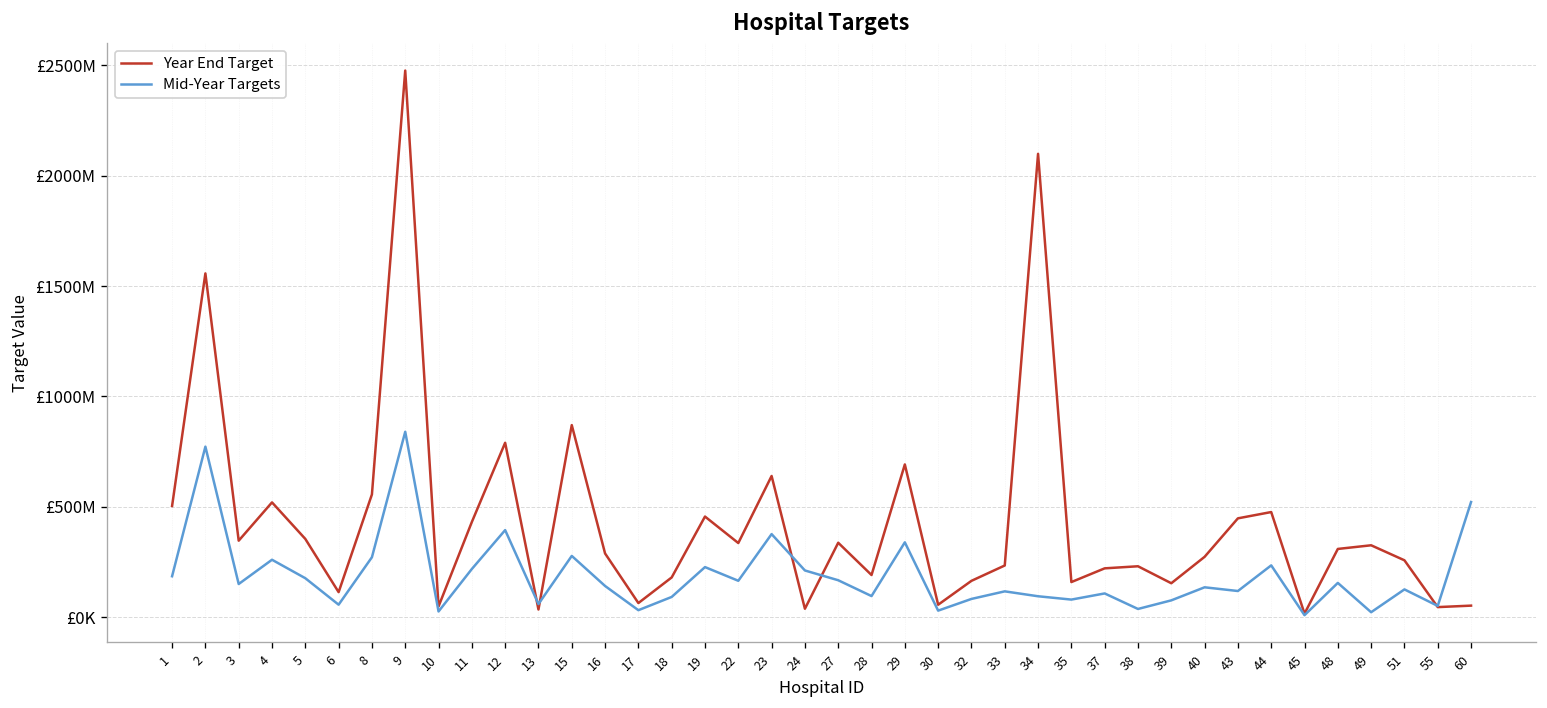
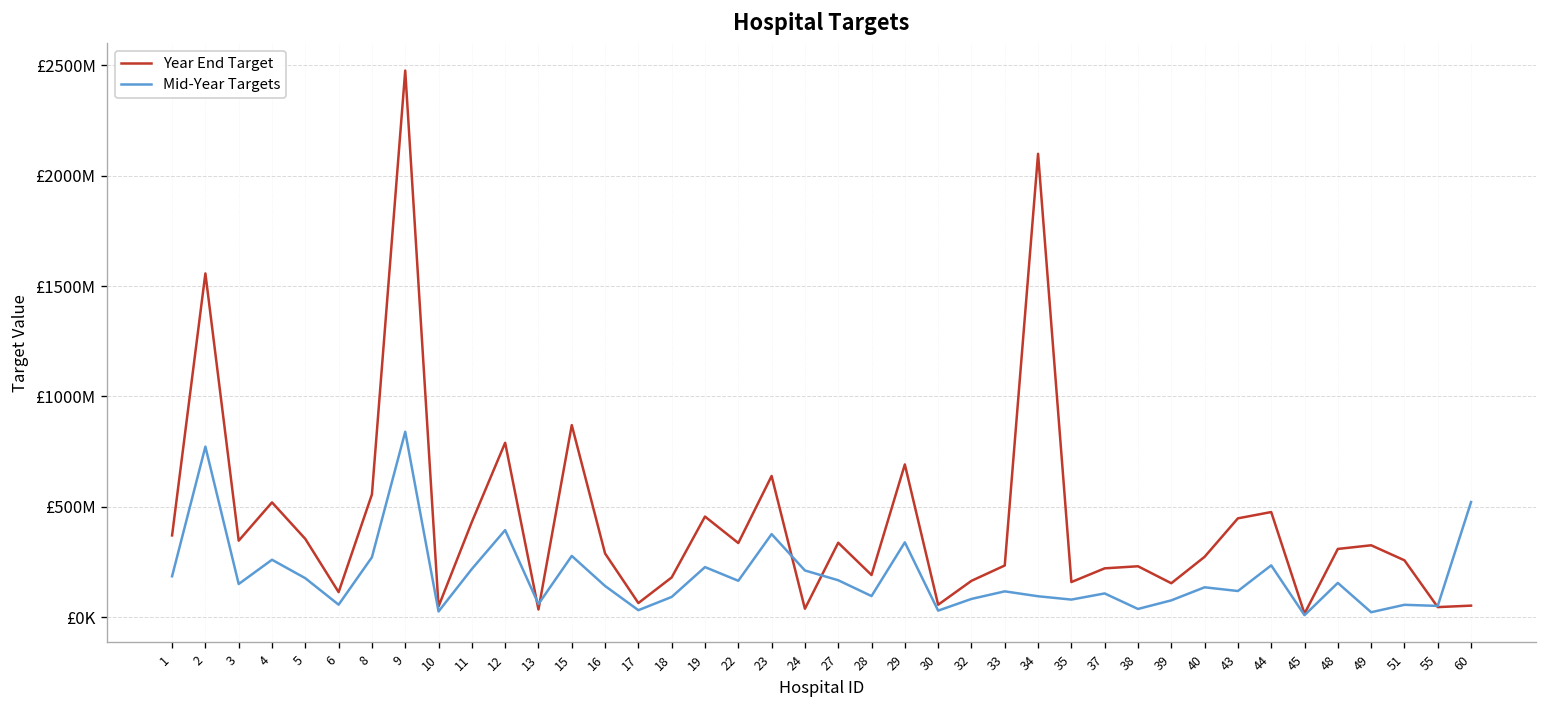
Year End Target, 1: £500000000 -> £370000000
Mid-Year Targets, 51: £130000000 -> £60000000
